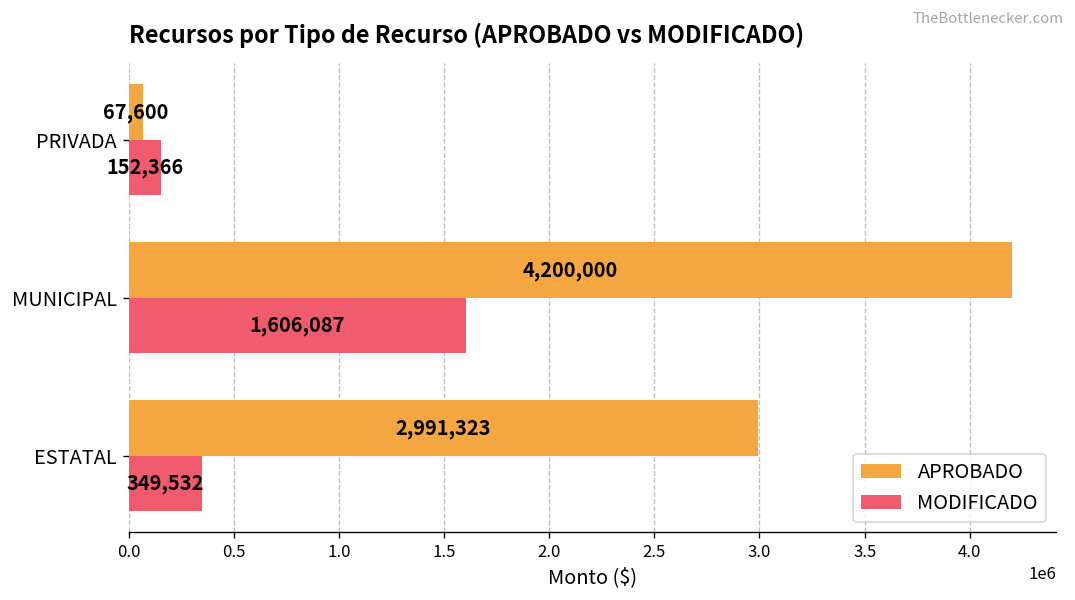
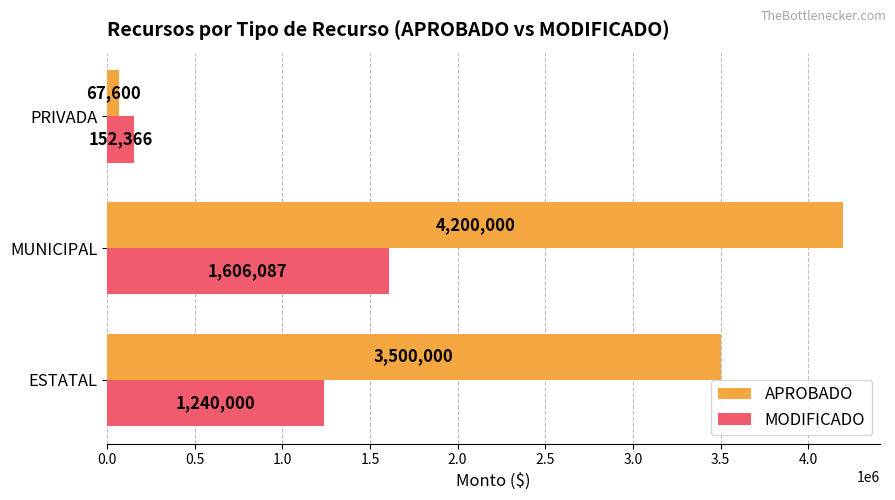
APROBADO, ESTATAL: 2,991,323 -> 3,500,000
MODIFICADO, ESTATAL: 349,532 -> 1,240,000
